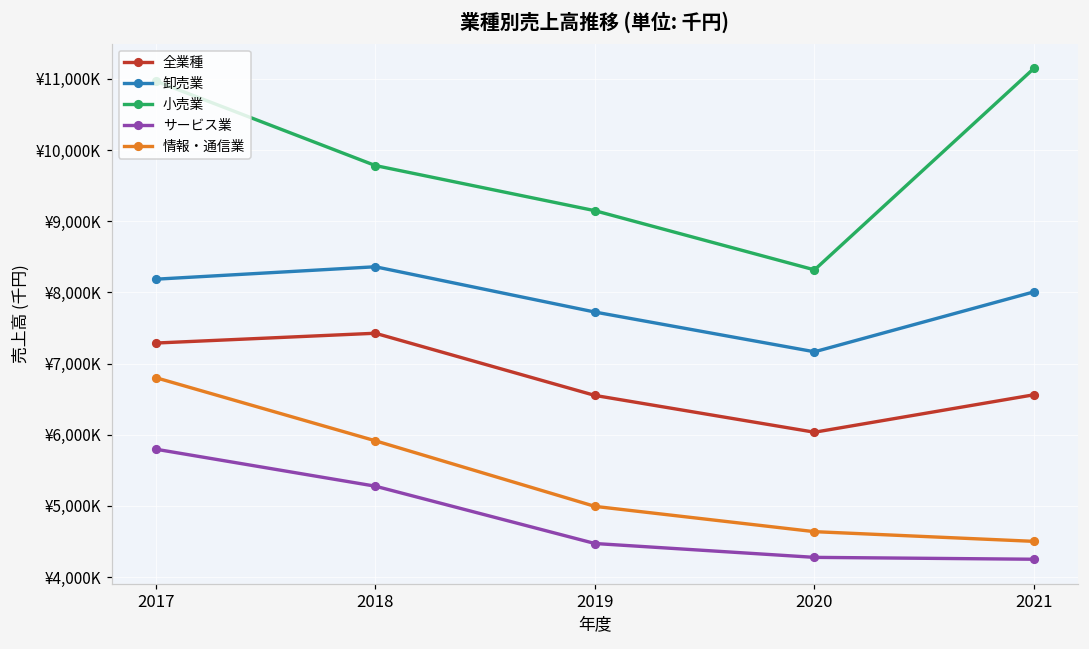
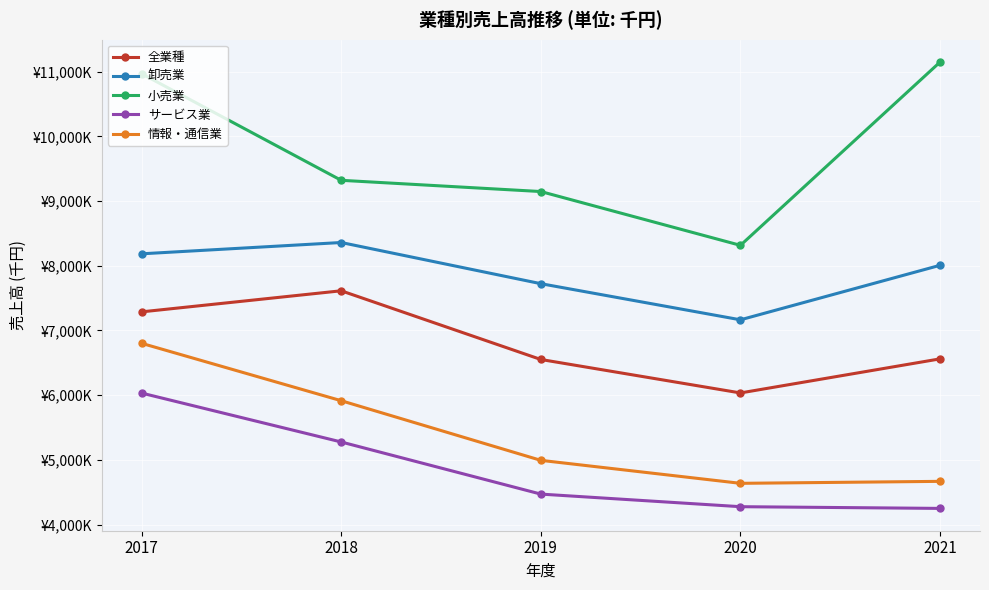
サービス業, 2017: ¥5,800,000 -> ¥6,000,000
全業種, 2018: ¥7,400,000 -> ¥7,600,000
小売業, 2018: ¥9,800,000 -> ¥9,300,000
情報・通信業, 2021: ¥4,500,000 -> ¥4,700,000
